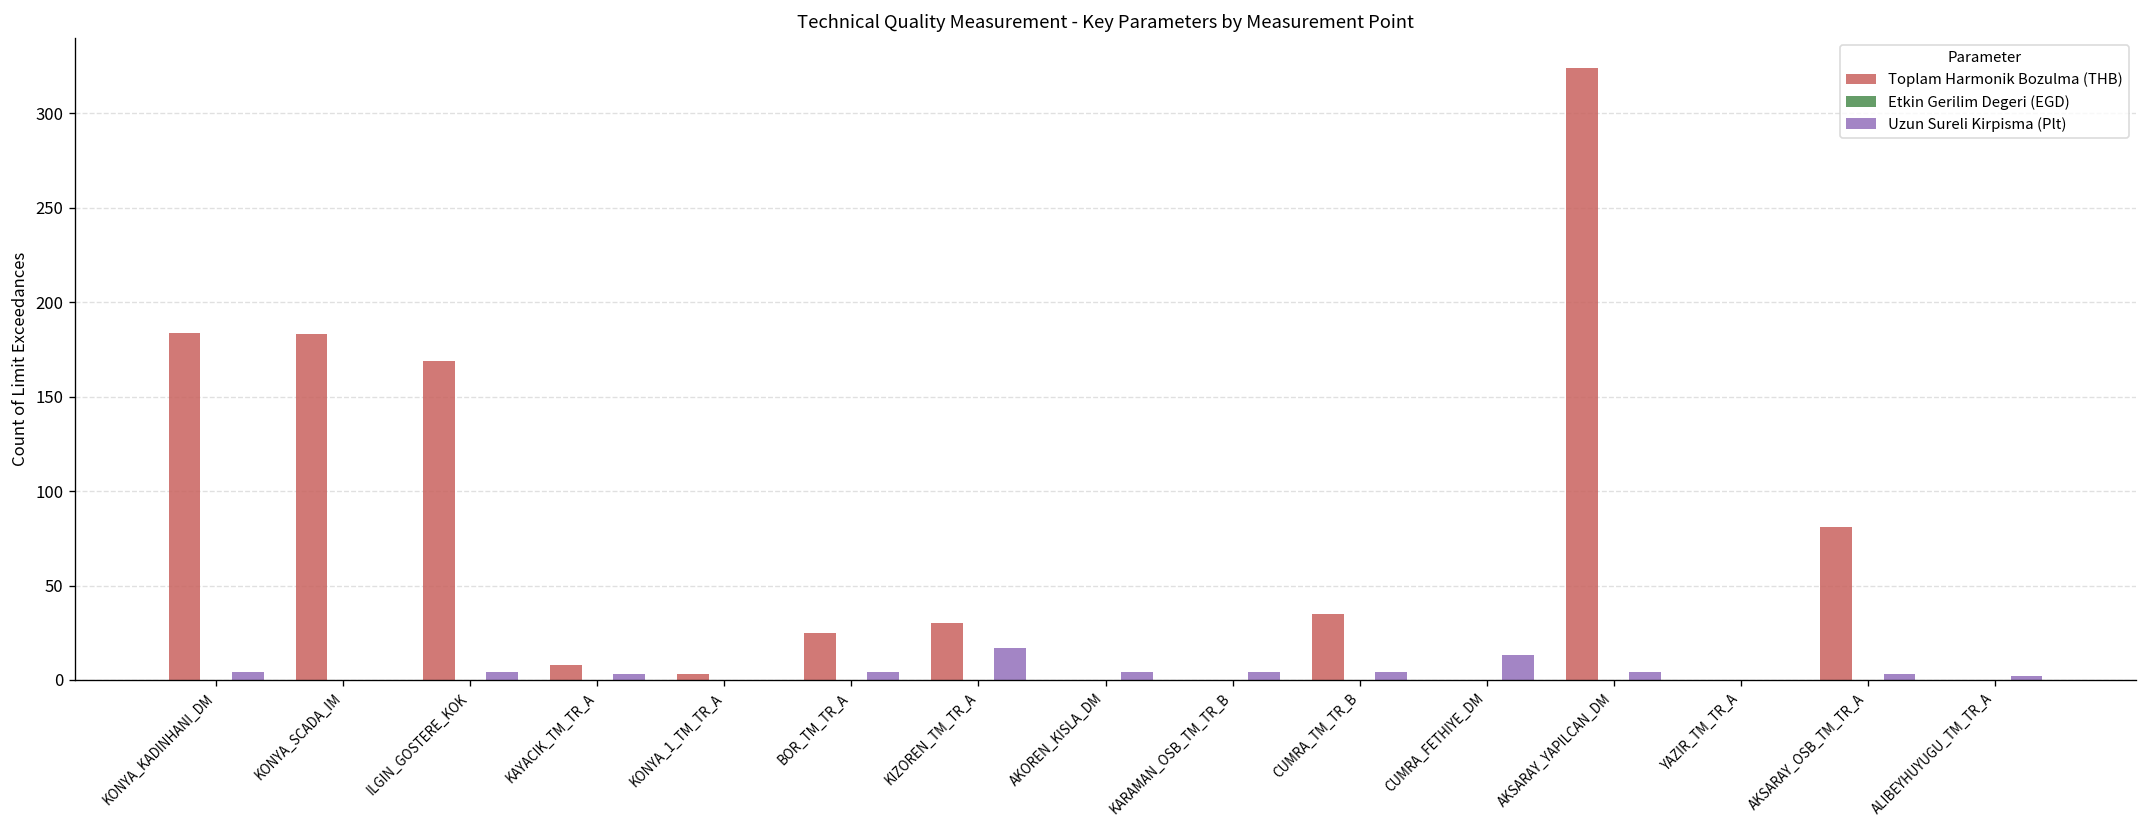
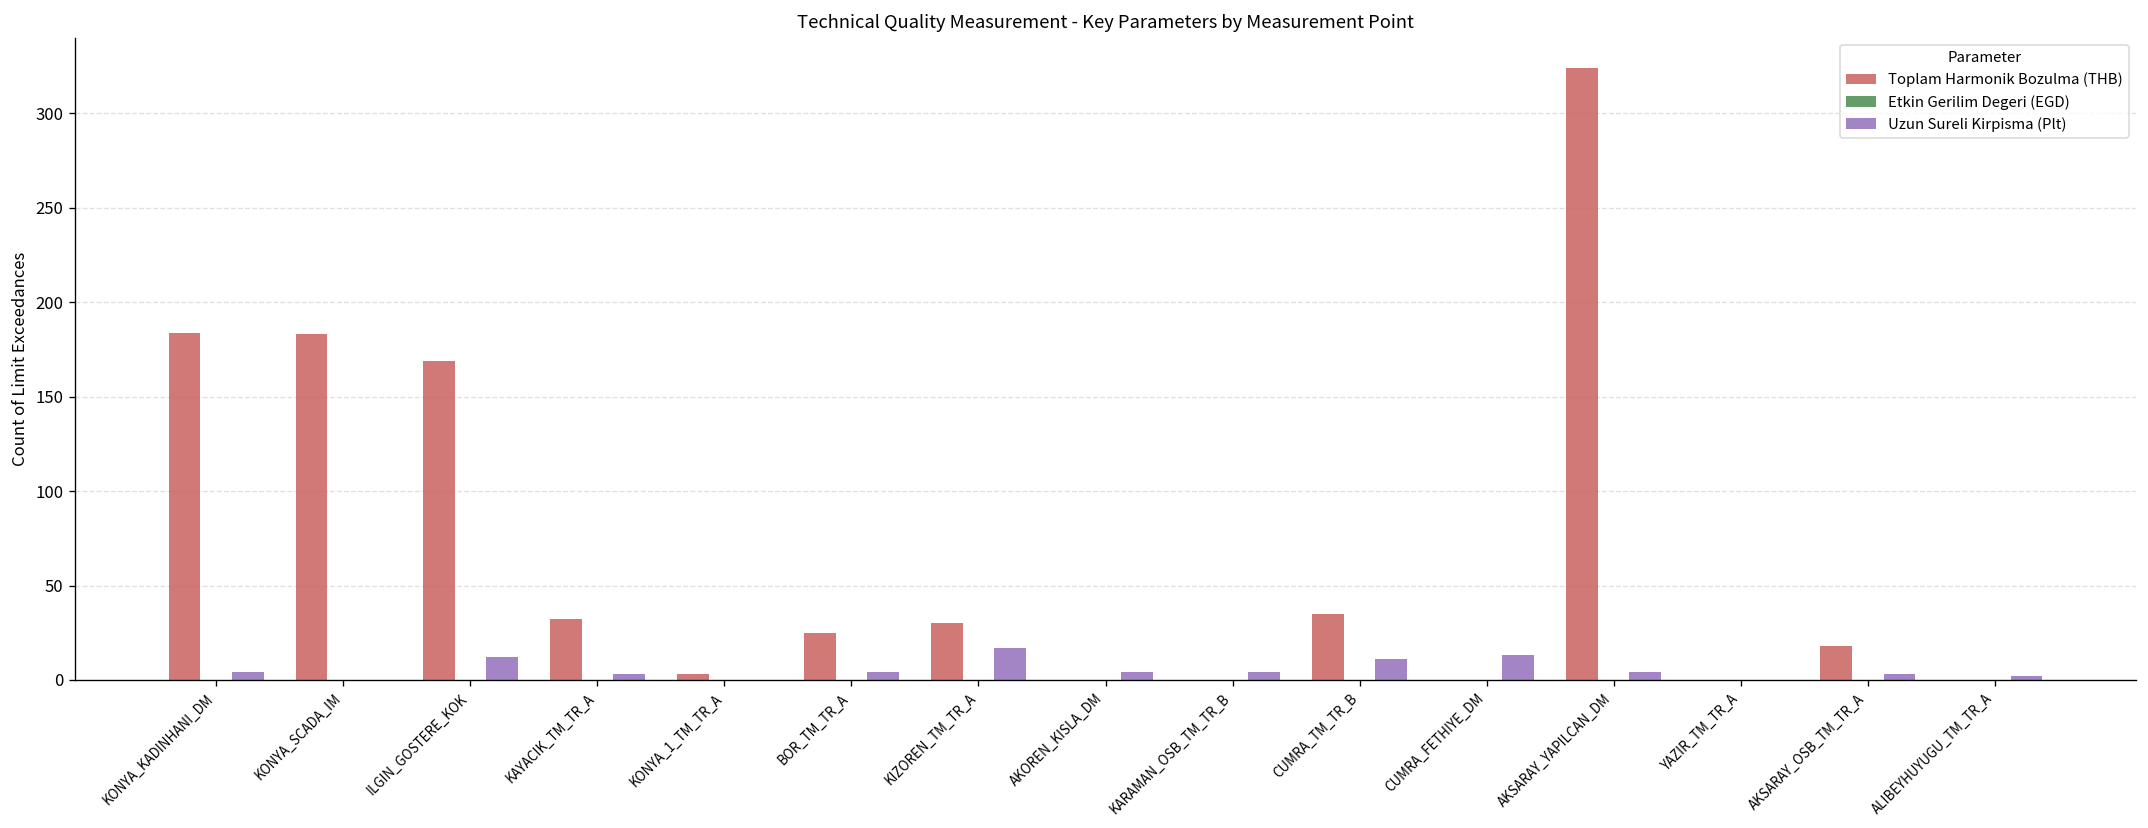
Uzun Sureli Kirpisma (Plt), ILGIN_GOSTERE_KOK: 4 -> 12
Toplam Harmonik Bozulma (THB), KAYACIK_TM_TR_A: 8 -> 32
Uzun Sureli Kirpisma (Plt), CUMRA_TM_TR_B: 4 -> 11
Toplam Harmonik Bozulma (THB), AKSARAY_OSB_TM_TR_A: 81 -> 18
